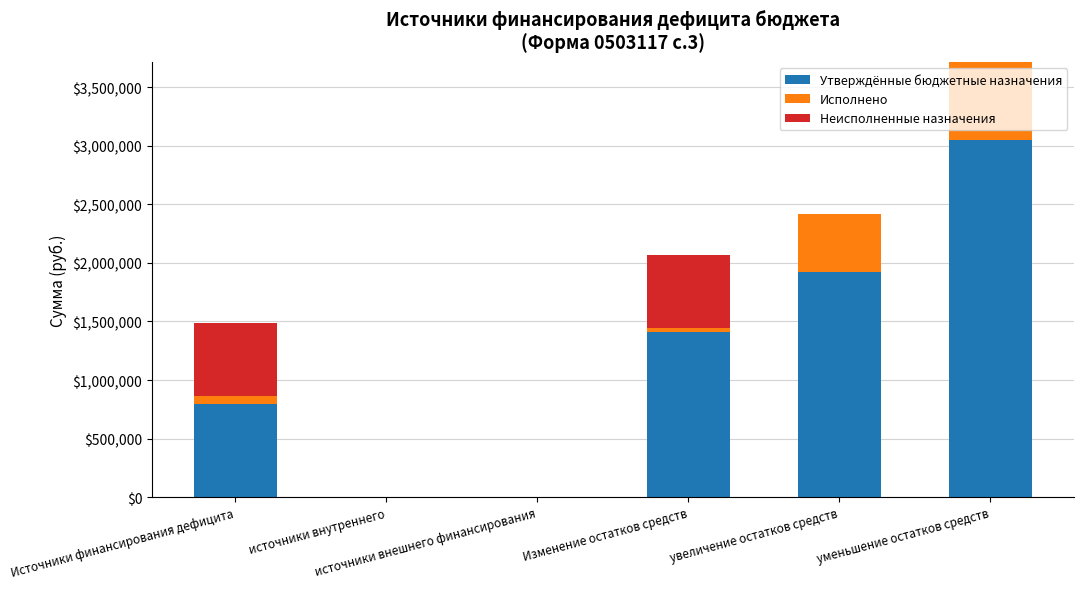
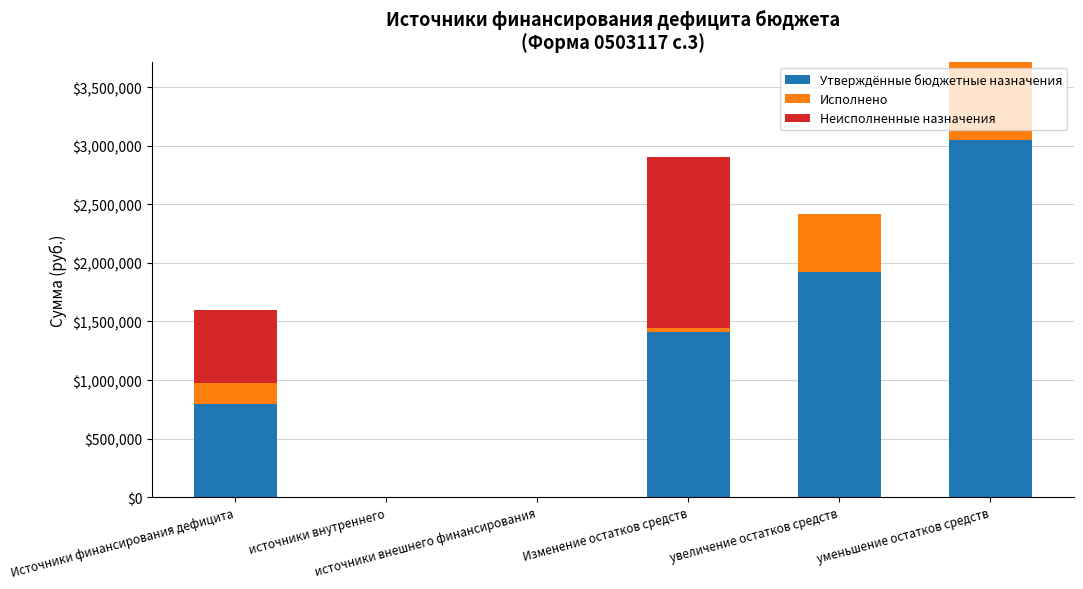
Исполнено, Источники финансирования дефицита: $70,000 -> $180,000
Неисполненные назначения, Изменение остатков средств: $620,000 -> $1,460,000
